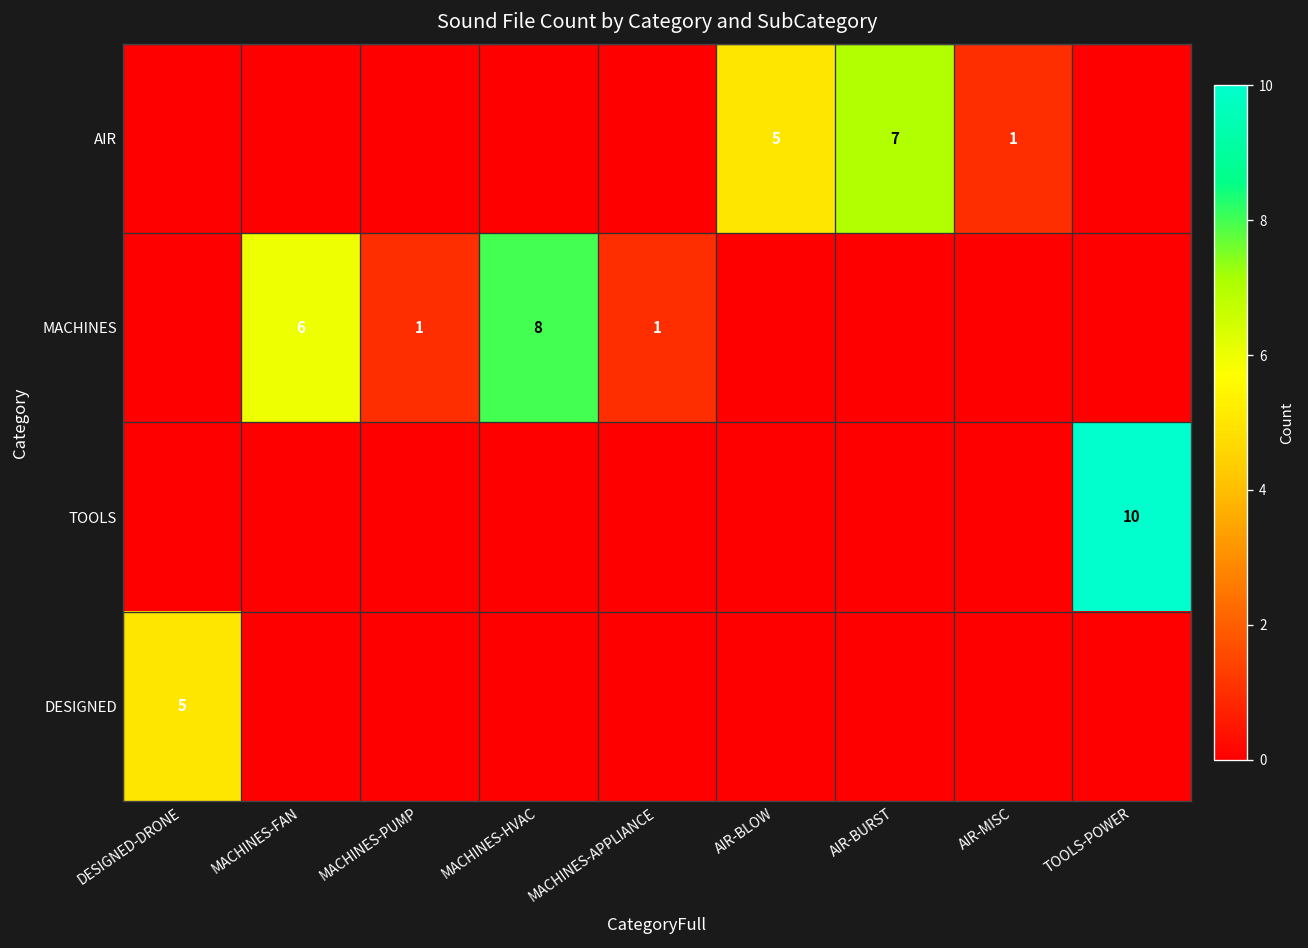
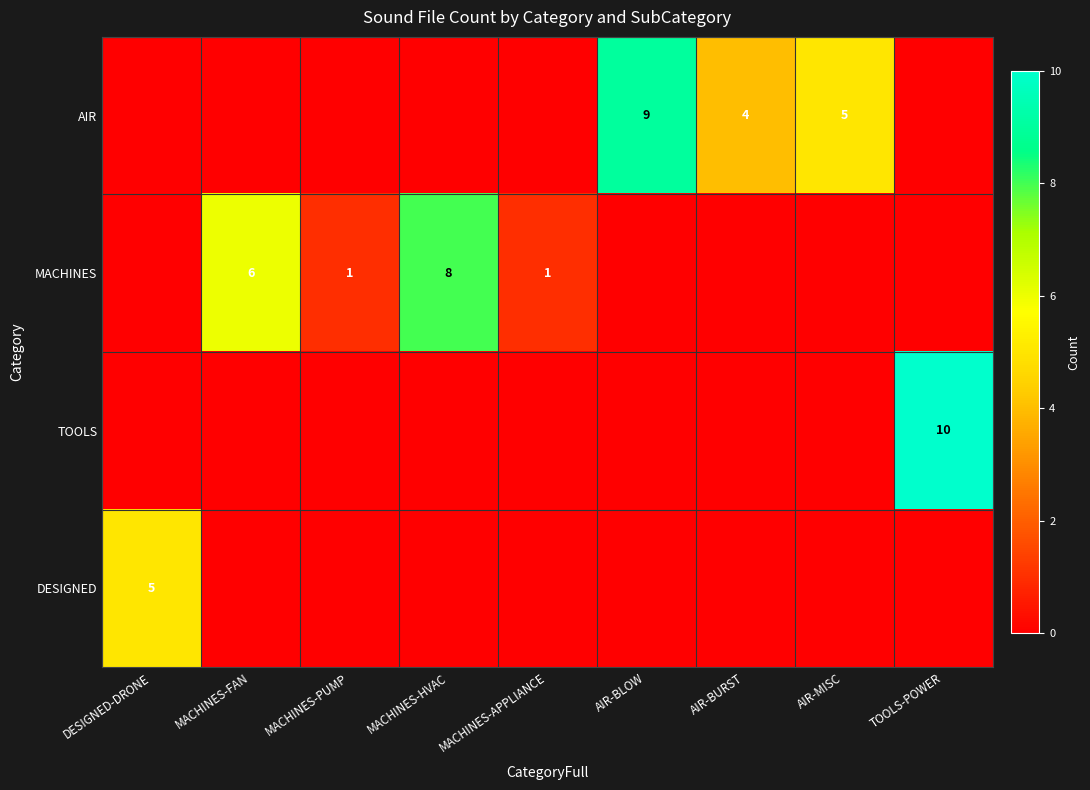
AIR, AIR-BLOW: 5 -> 9
AIR, AIR-BURST: 7 -> 4
AIR, AIR-MISC: 1 -> 5
